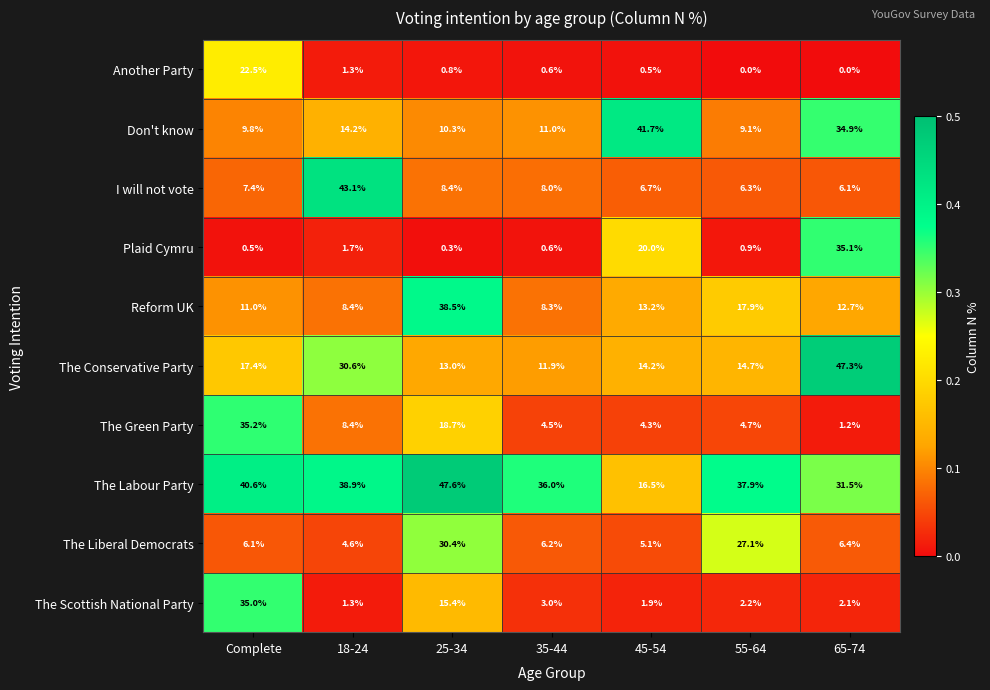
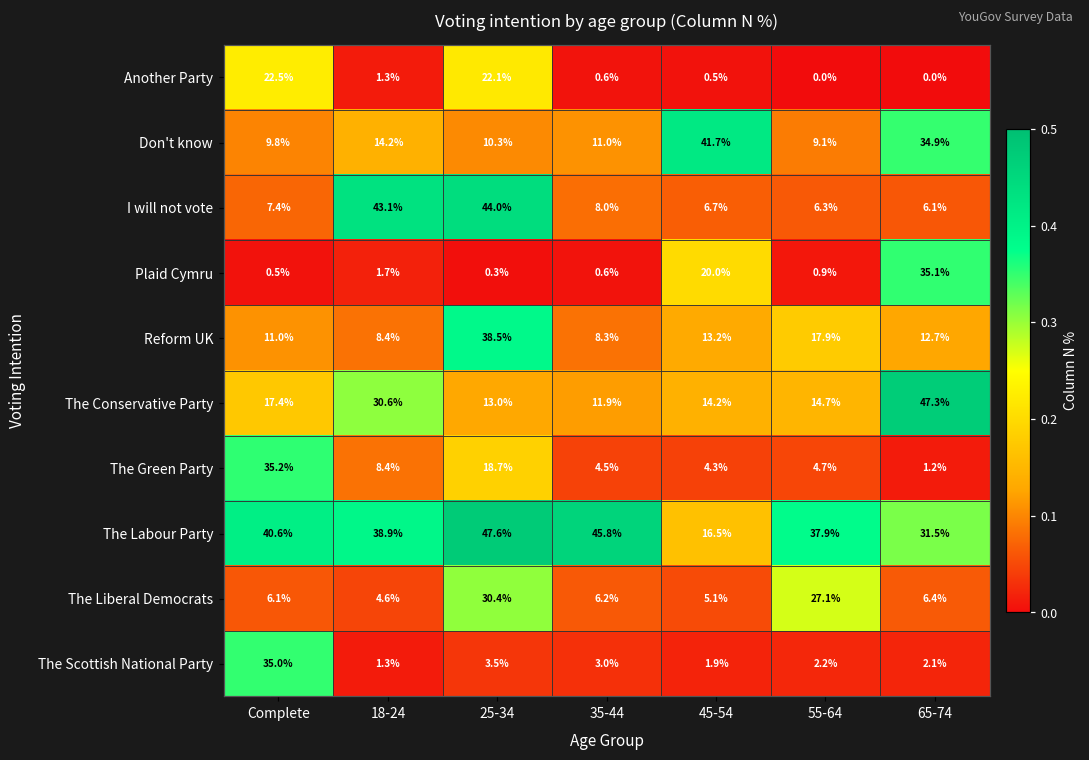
Another Party, 25-34: 0.8% -> 22.1%
I will not vote, 25-34: 8.4% -> 44.0%
The Labour Party, 35-44: 36.0% -> 45.8%
The Scottish National Party, 25-34: 15.4% -> 3.5%
